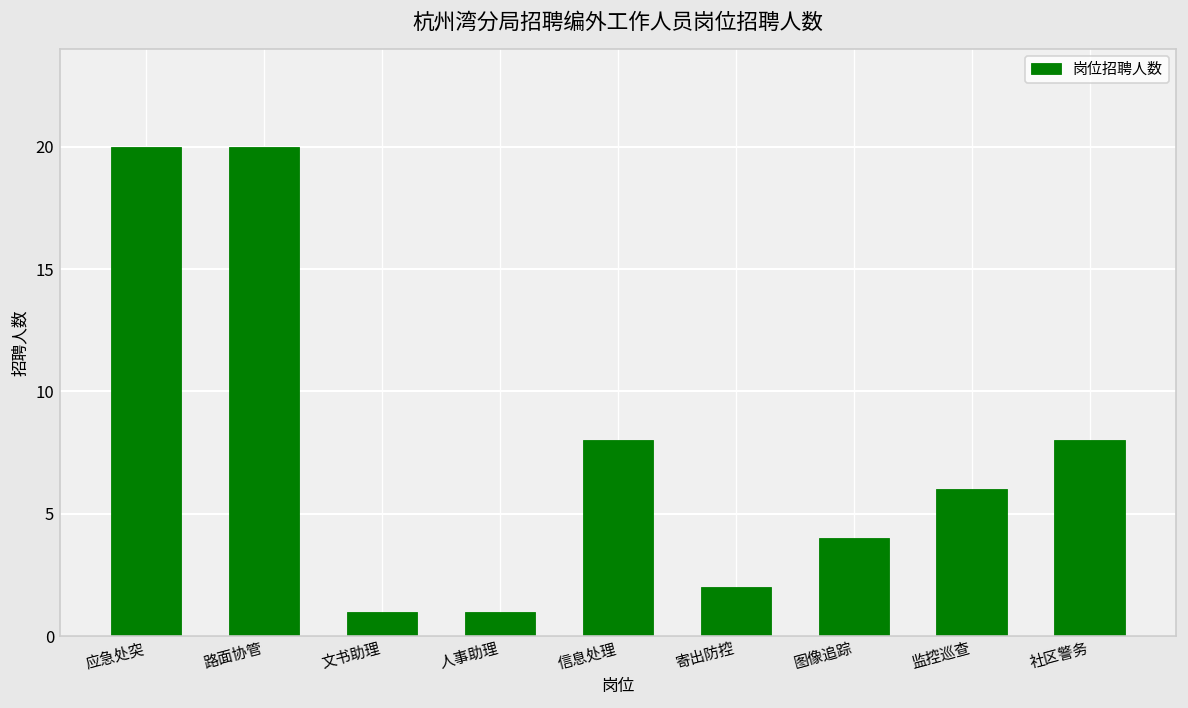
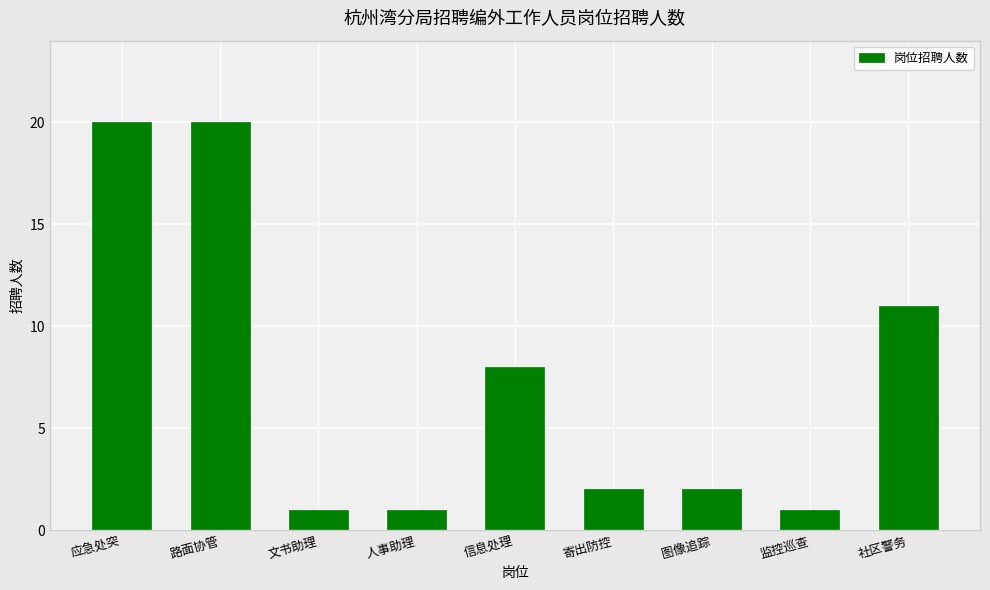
图像追踪: 4 -> 2
监控巡查: 6 -> 1
社区警务: 8 -> 11
